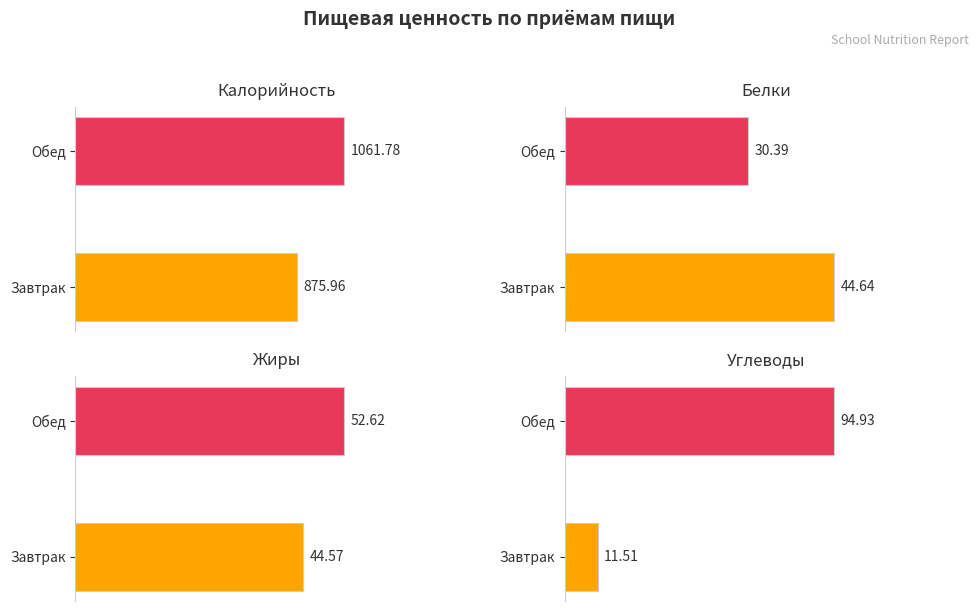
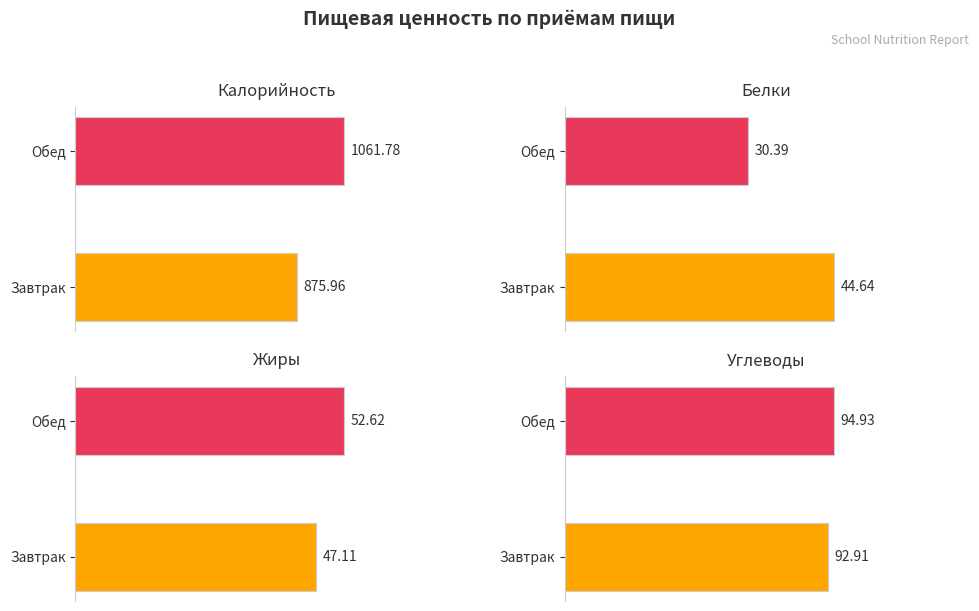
Жиры, Завтрак: 44.57 -> 47.11
Углеводы, Завтрак: 11.51 -> 92.91
